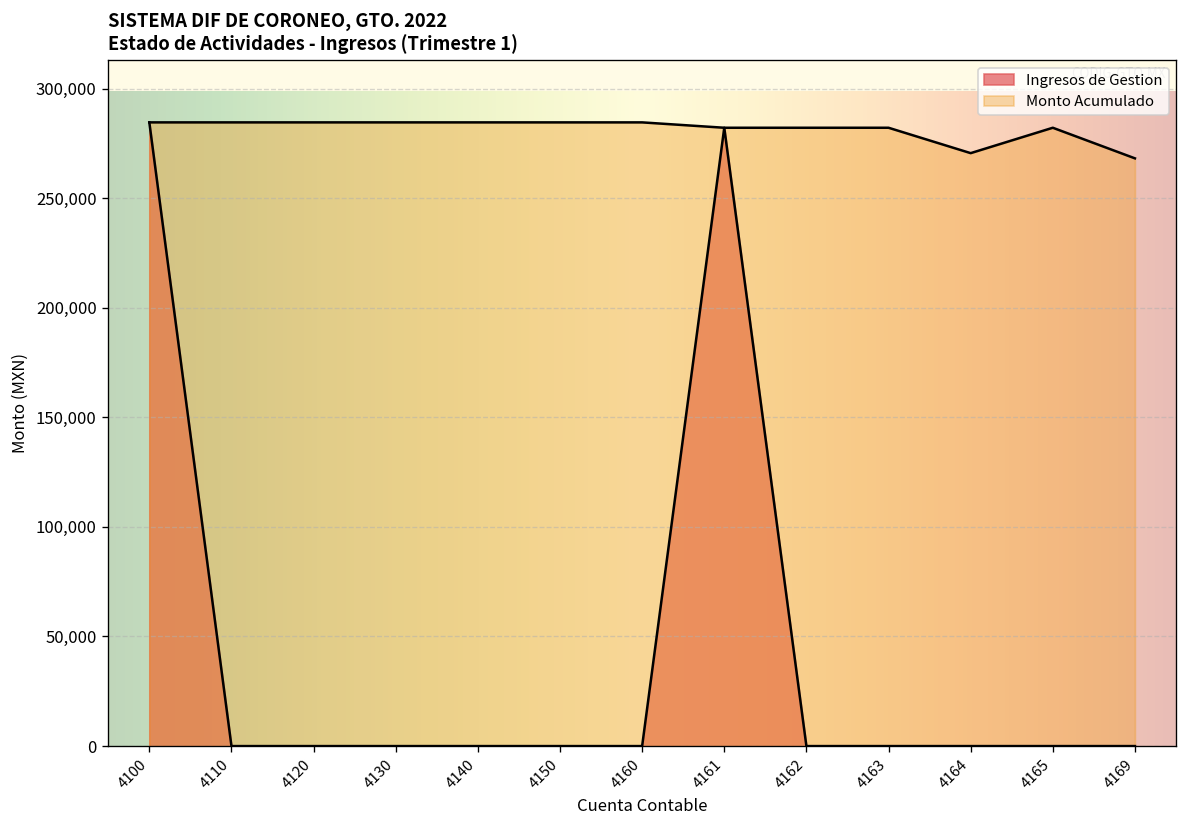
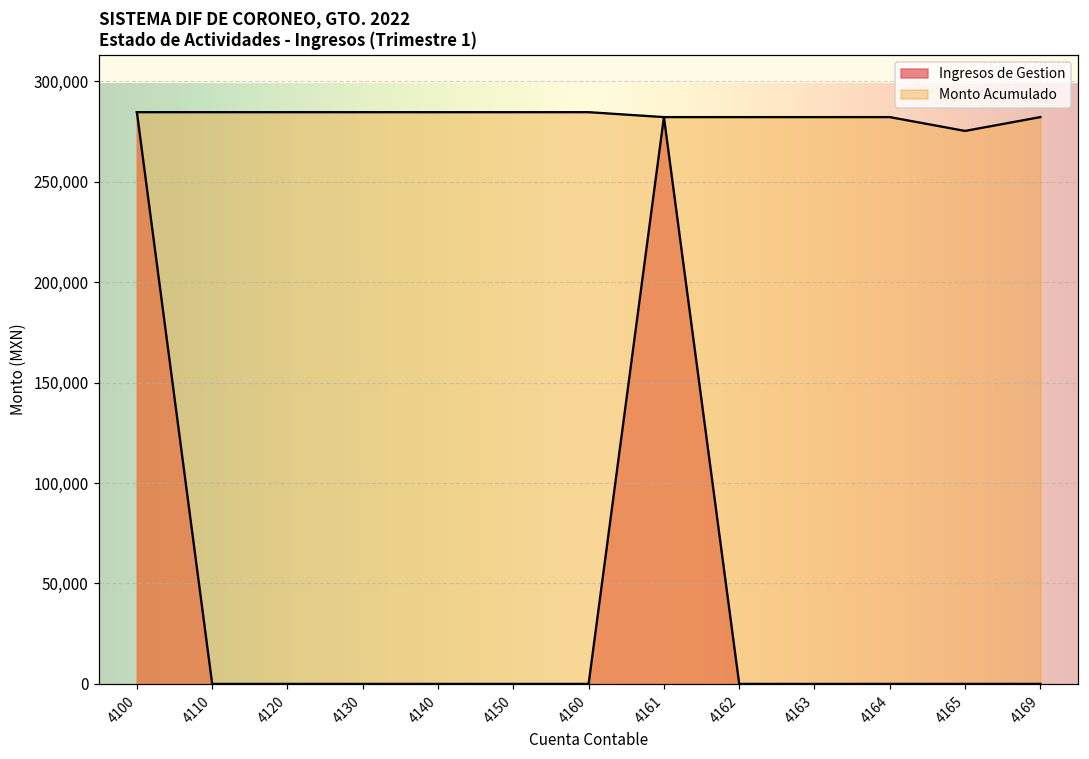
Monto Acumulado, 4164: 271,000 -> 282,000
Monto Acumulado, 4165: 282,000 -> 275,000
Monto Acumulado, 4169: 268,000 -> 282,000
